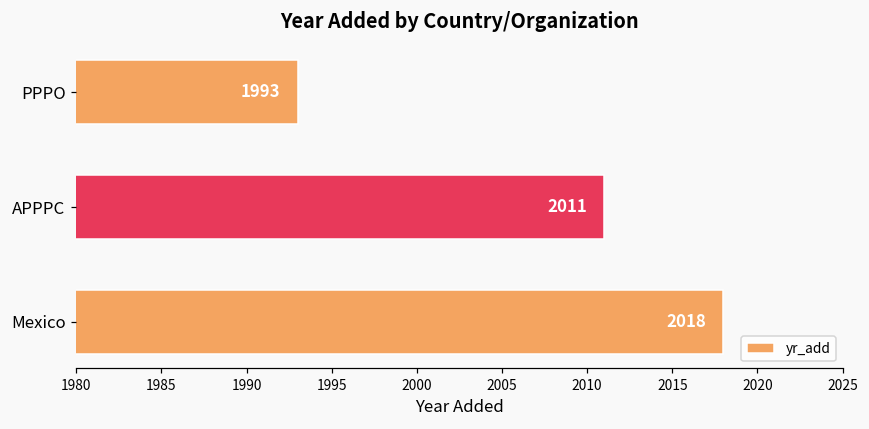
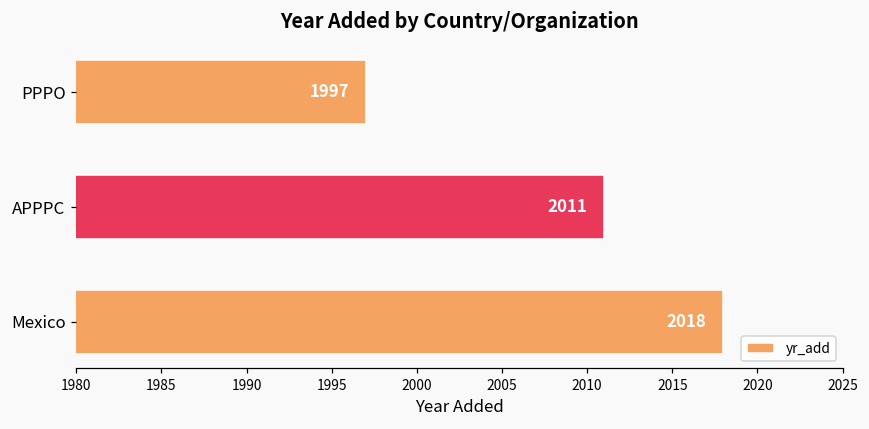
PPPO: 1993 -> 1997
